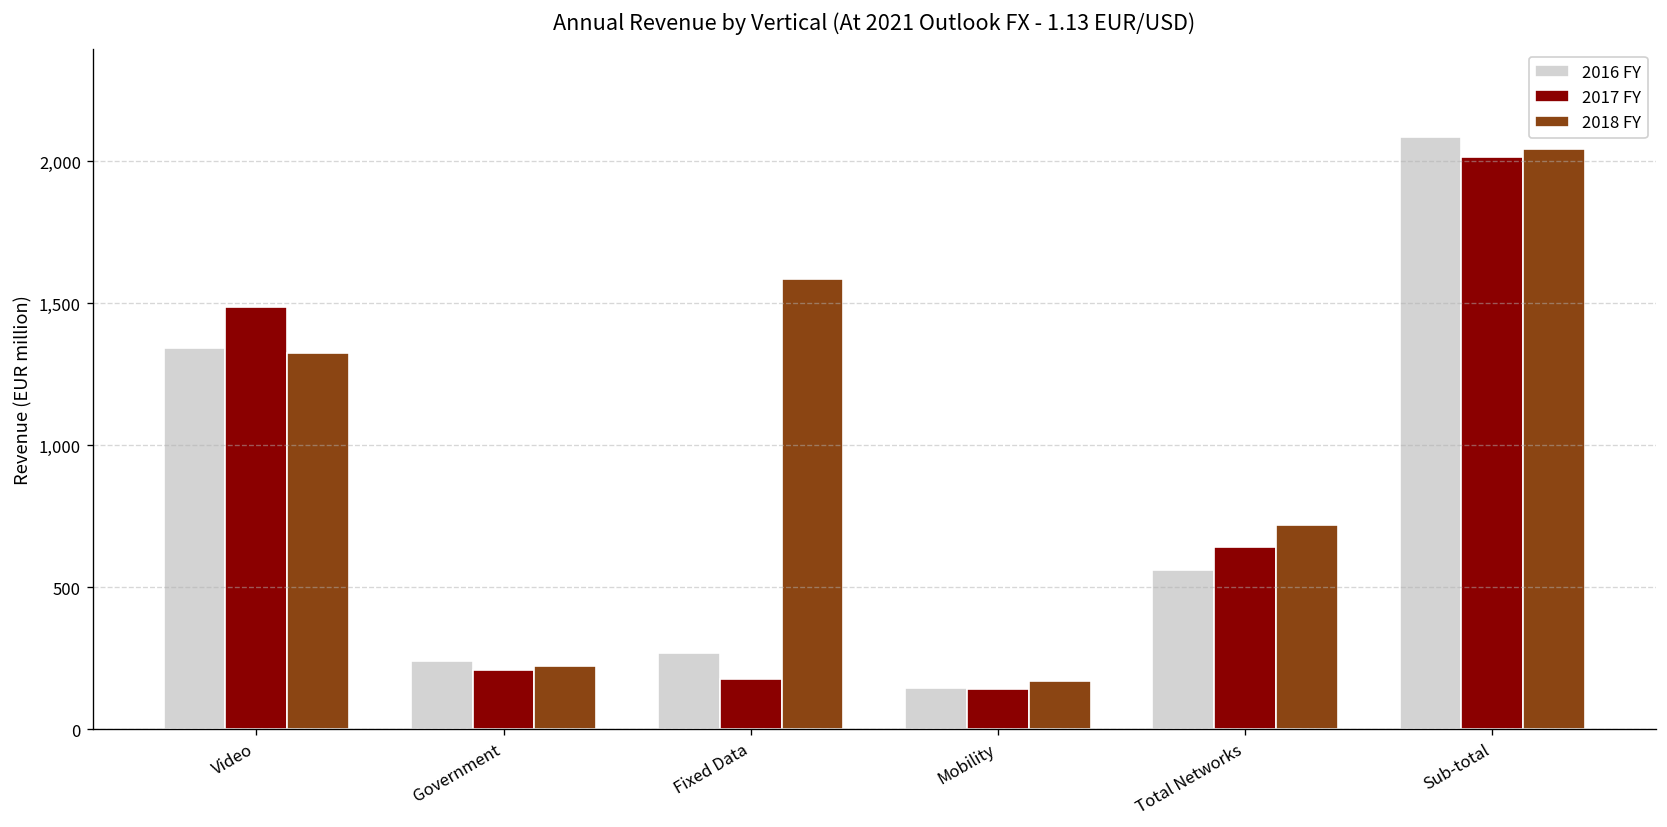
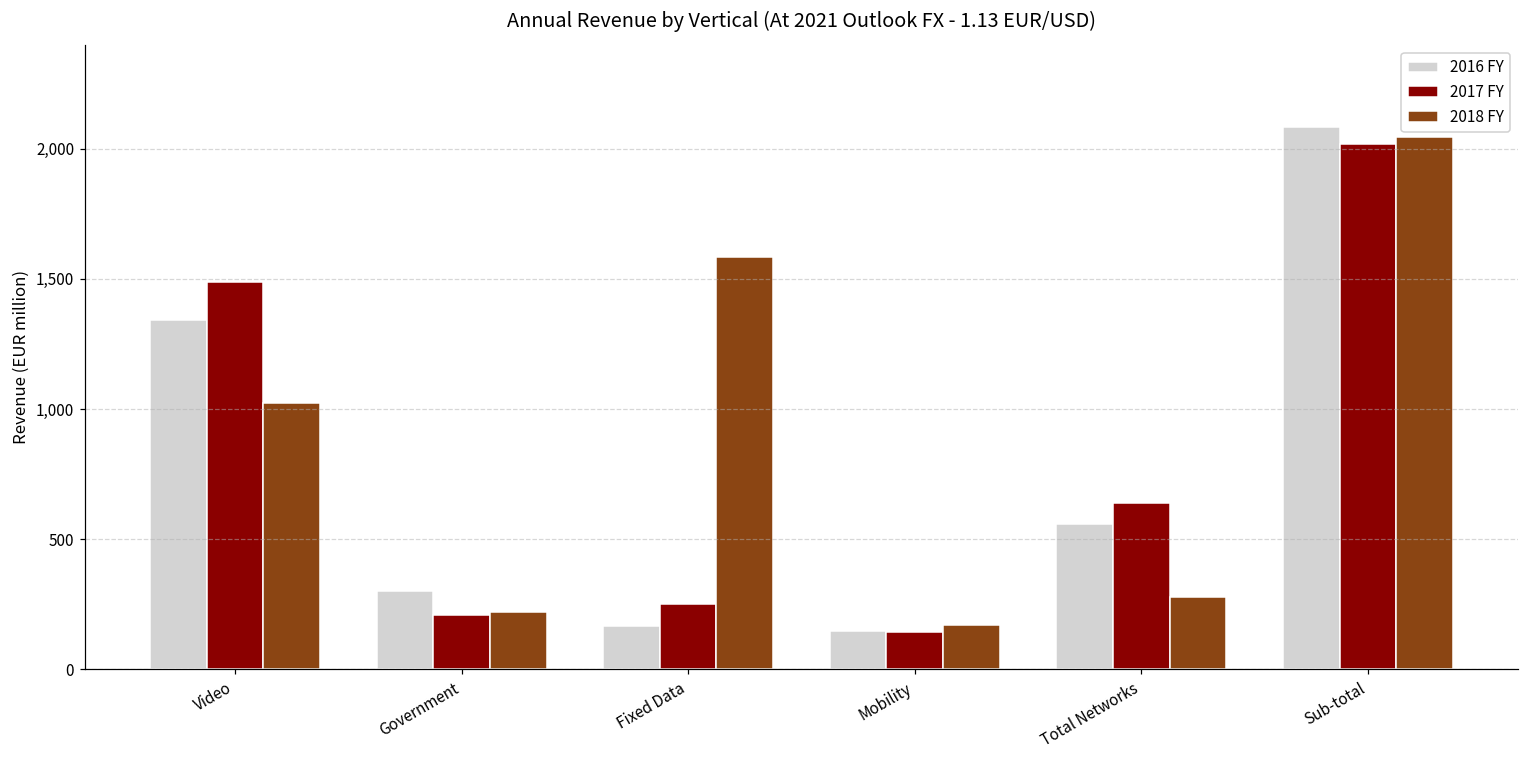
2018 FY, Video: 1,320 -> 1,020
2016 FY, Government: 240 -> 300
2016 FY, Fixed Data: 270 -> 170
2017 FY, Fixed Data: 180 -> 250
2018 FY, Total Networks: 720 -> 280
